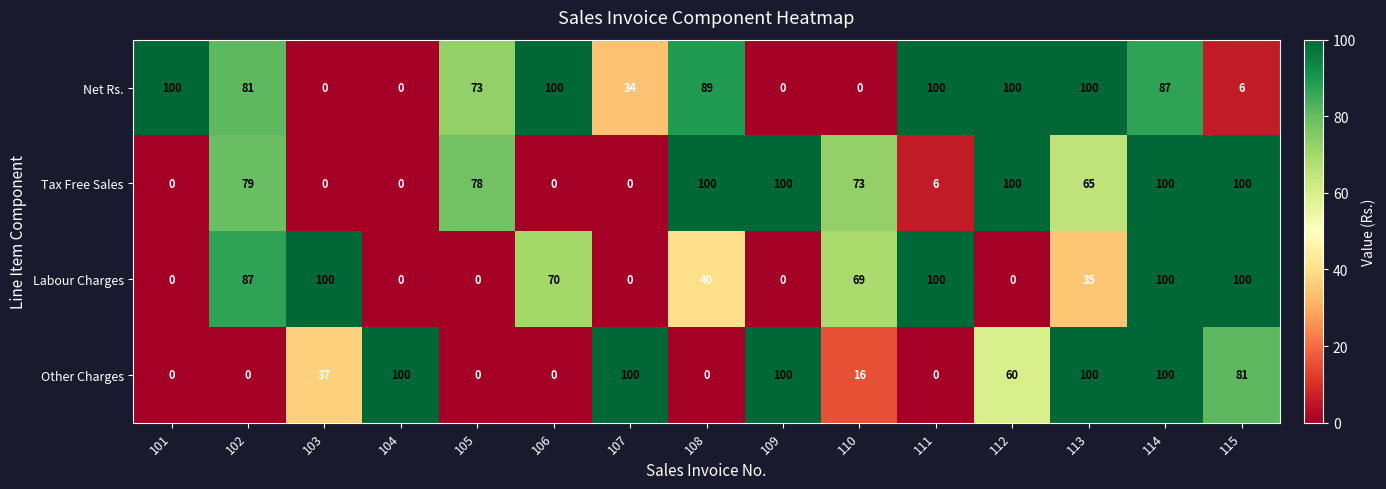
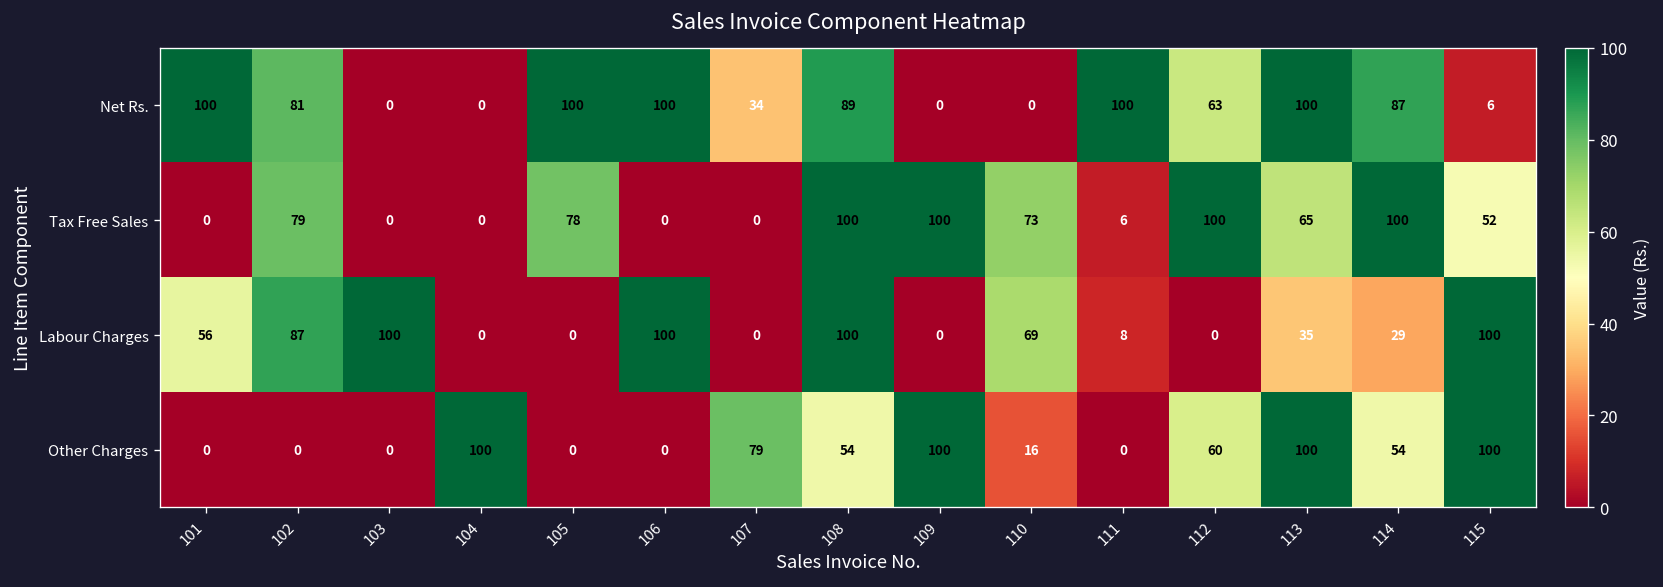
Net Rs., 105: 73 -> 100
Net Rs., 112: 100 -> 63
Tax Free Sales, 115: 100 -> 52
Labour Charges, 101: 0 -> 56
Labour Charges, 106: 70 -> 100
Labour Charges, 108: 40 -> 100
Labour Charges, 111: 100 -> 8
Labour Charges, 114: 100 -> 29
Other Charges, 103: 37 -> 0
Other Charges, 107: 100 -> 79
Other Charges, 108: 0 -> 54
Other Charges, 114: 100 -> 54
Other Charges, 115: 81 -> 100
